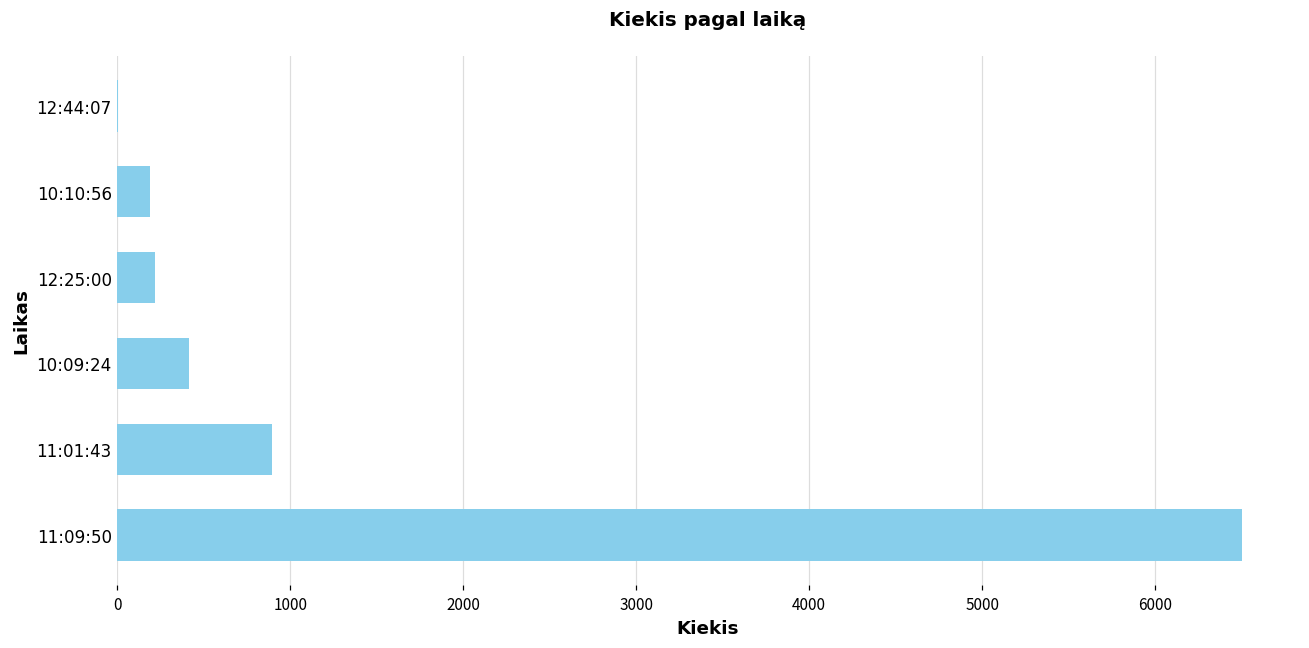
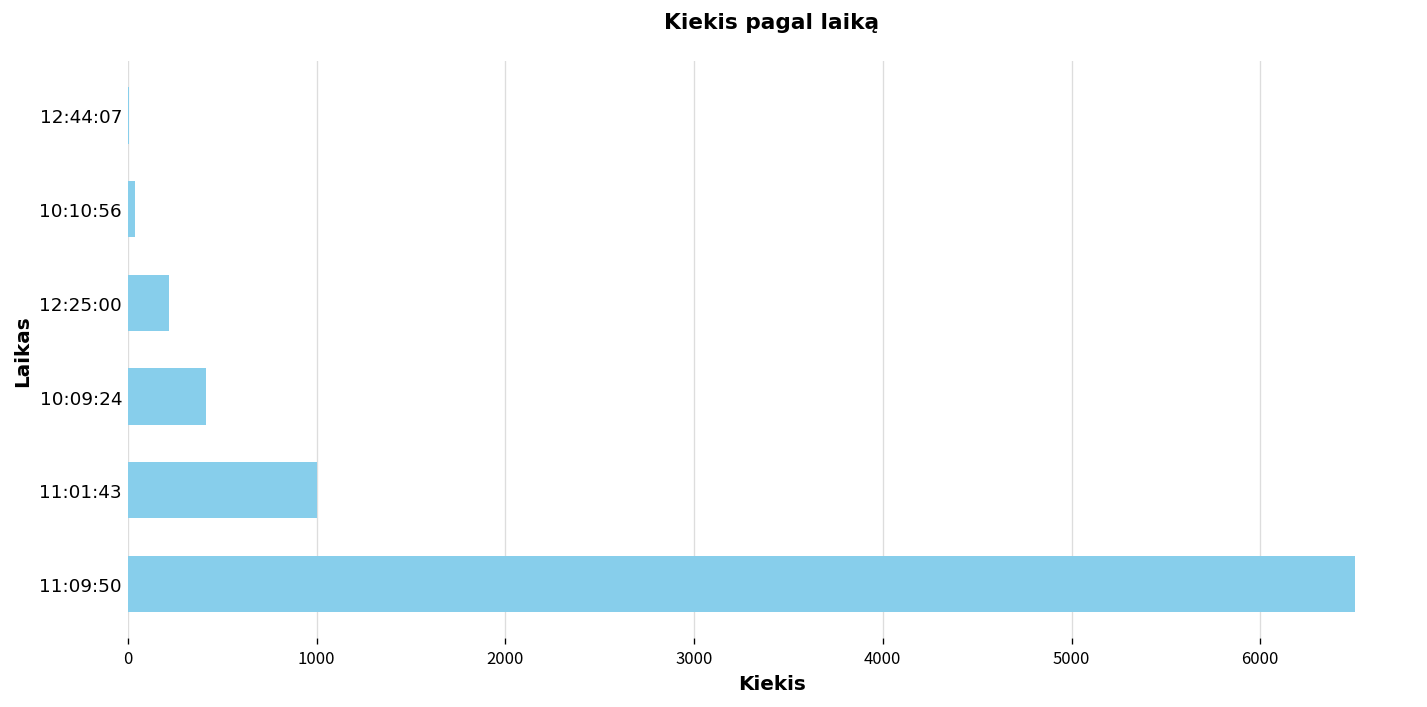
10:10:56: 190 -> 40
11:01:43: 900 -> 1000
